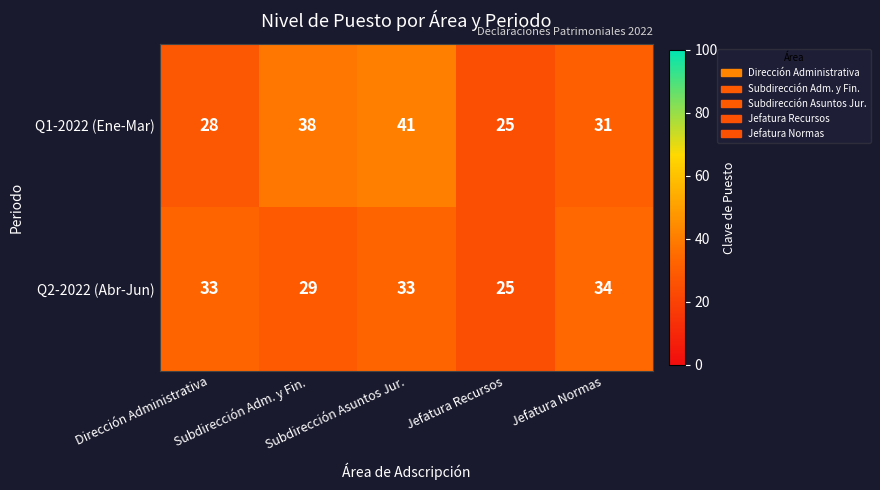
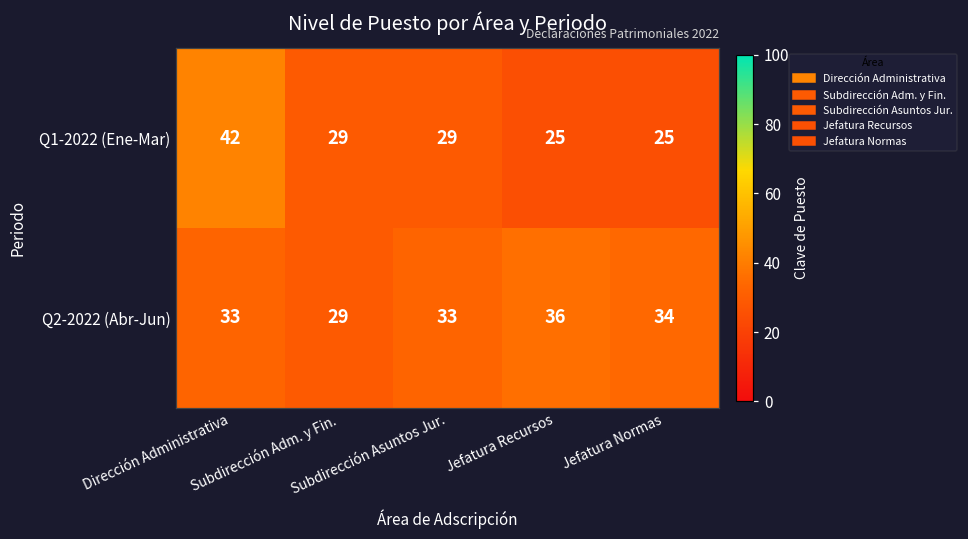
Q1-2022 (Ene-Mar), Dirección Administrativa: 28 -> 42
Q1-2022 (Ene-Mar), Subdirección Adm. y Fin.: 38 -> 29
Q1-2022 (Ene-Mar), Subdirección Asuntos Jur.: 41 -> 29
Q1-2022 (Ene-Mar), Jefatura Normas: 31 -> 25
Q2-2022 (Abr-Jun), Jefatura Recursos: 25 -> 36
